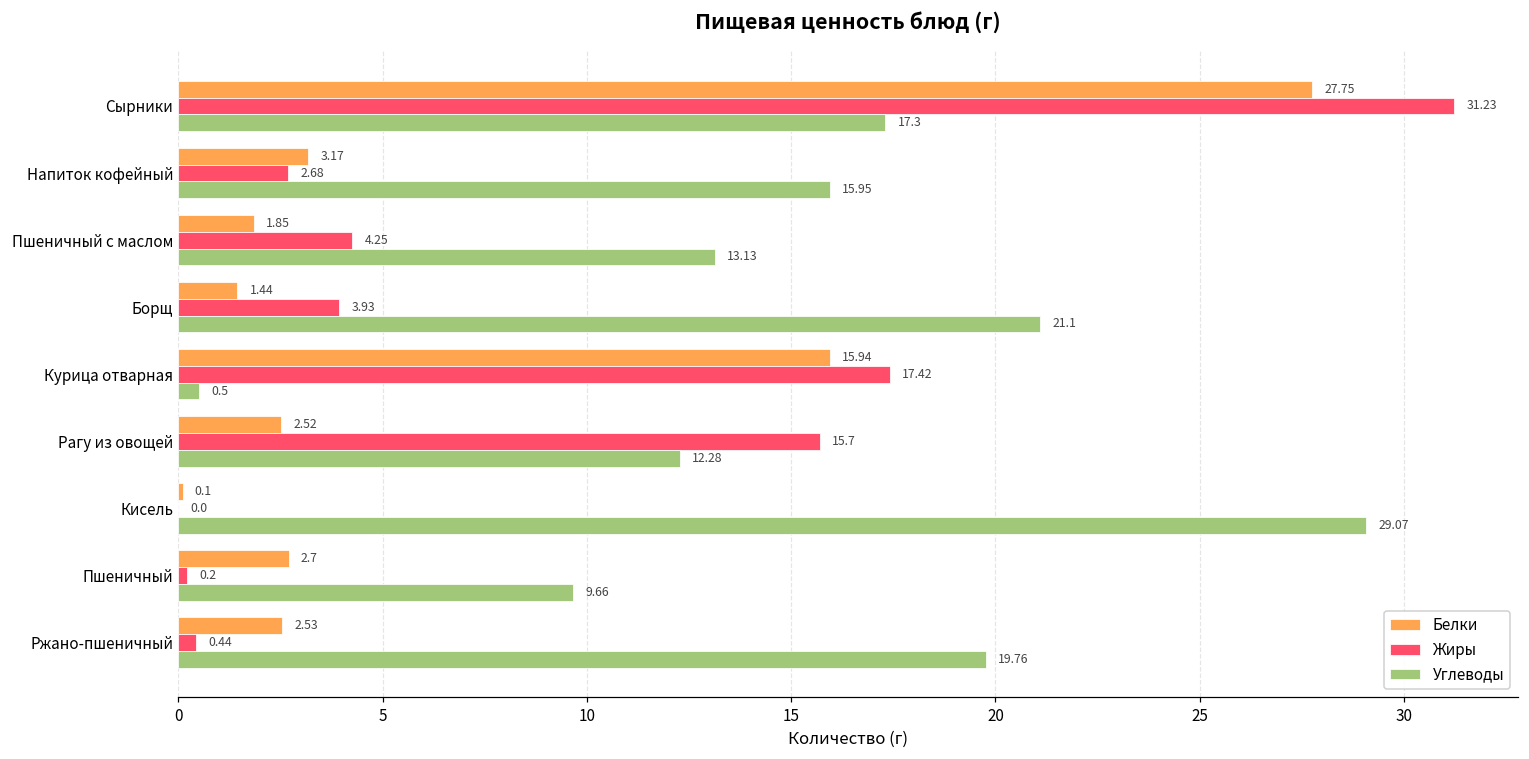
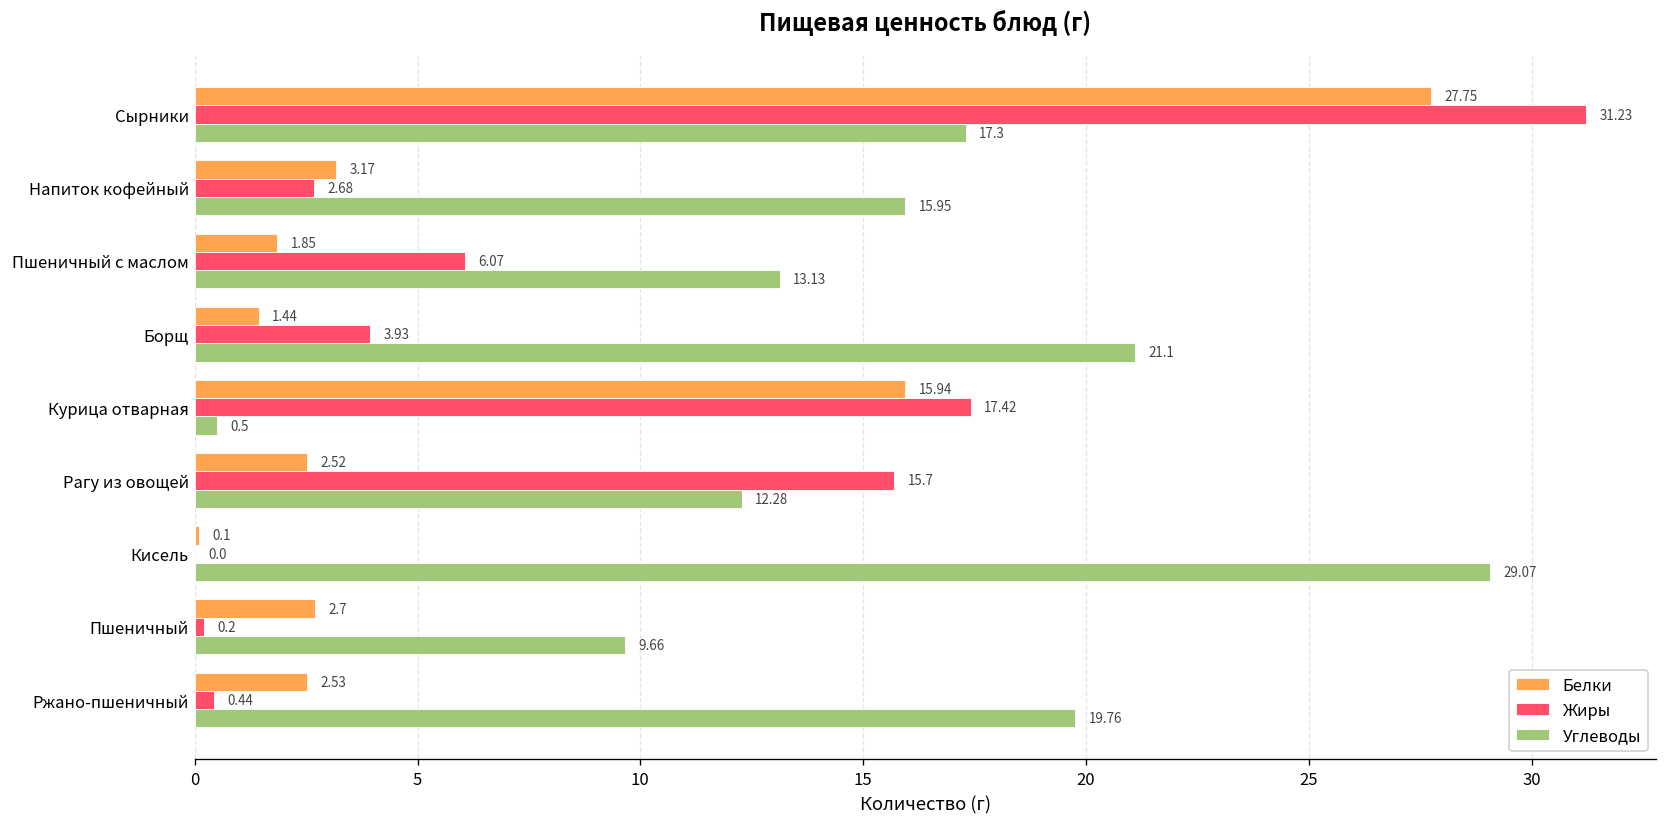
Жиры, Пшеничный с маслом: 4.25 -> 6.07
